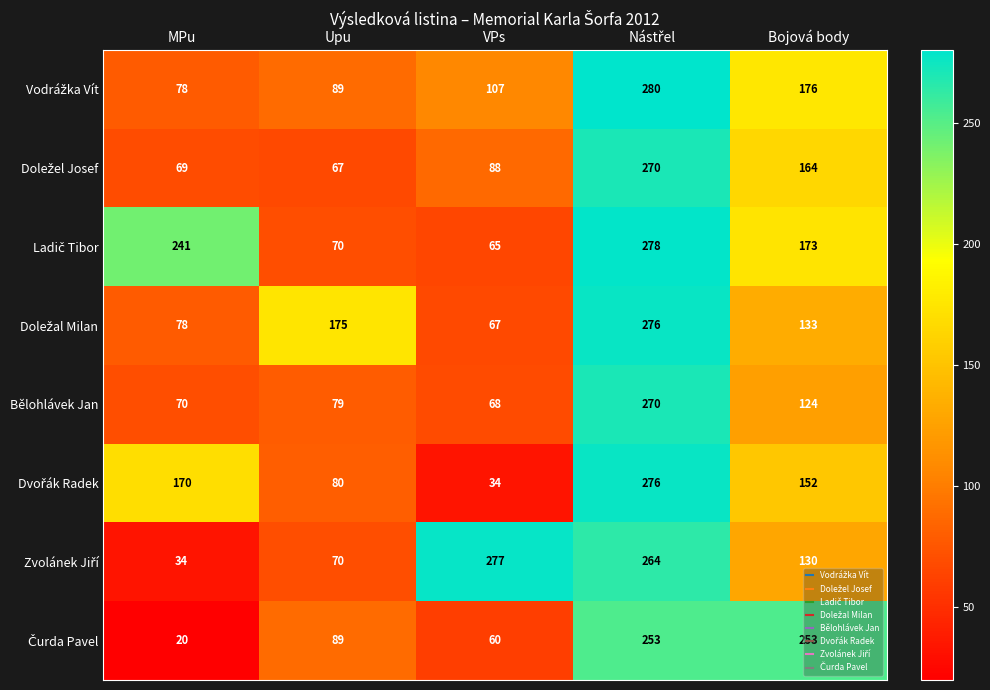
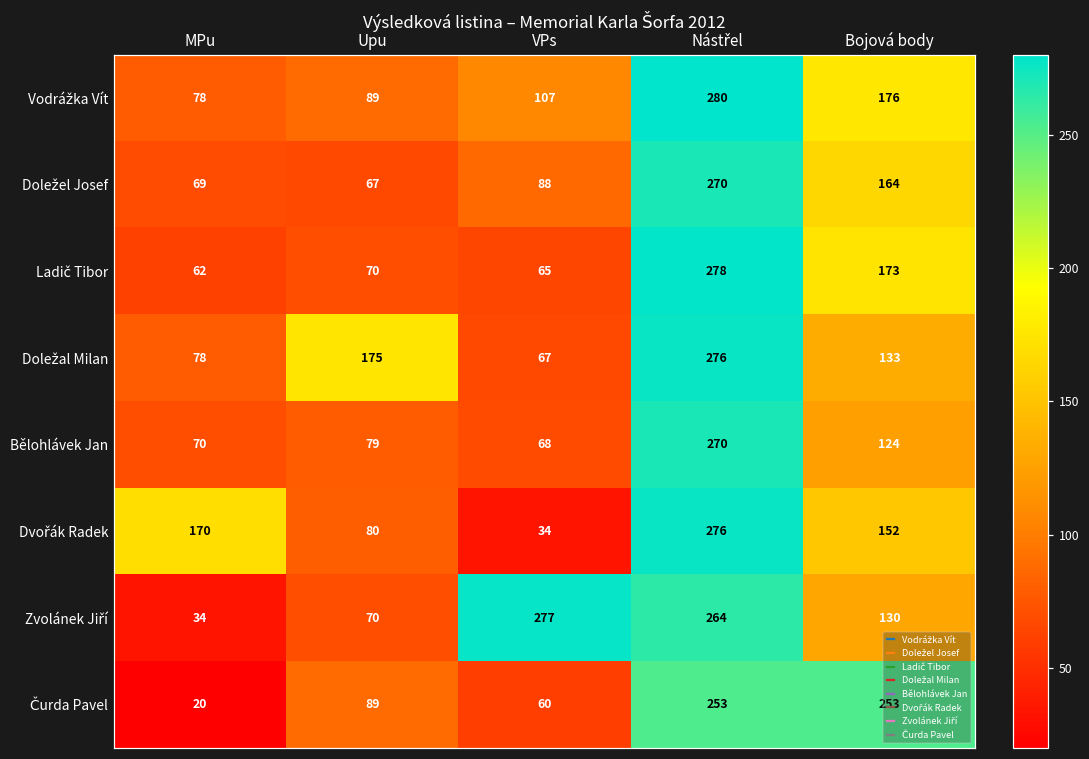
Ladič Tibor, MPu: 241 -> 62
